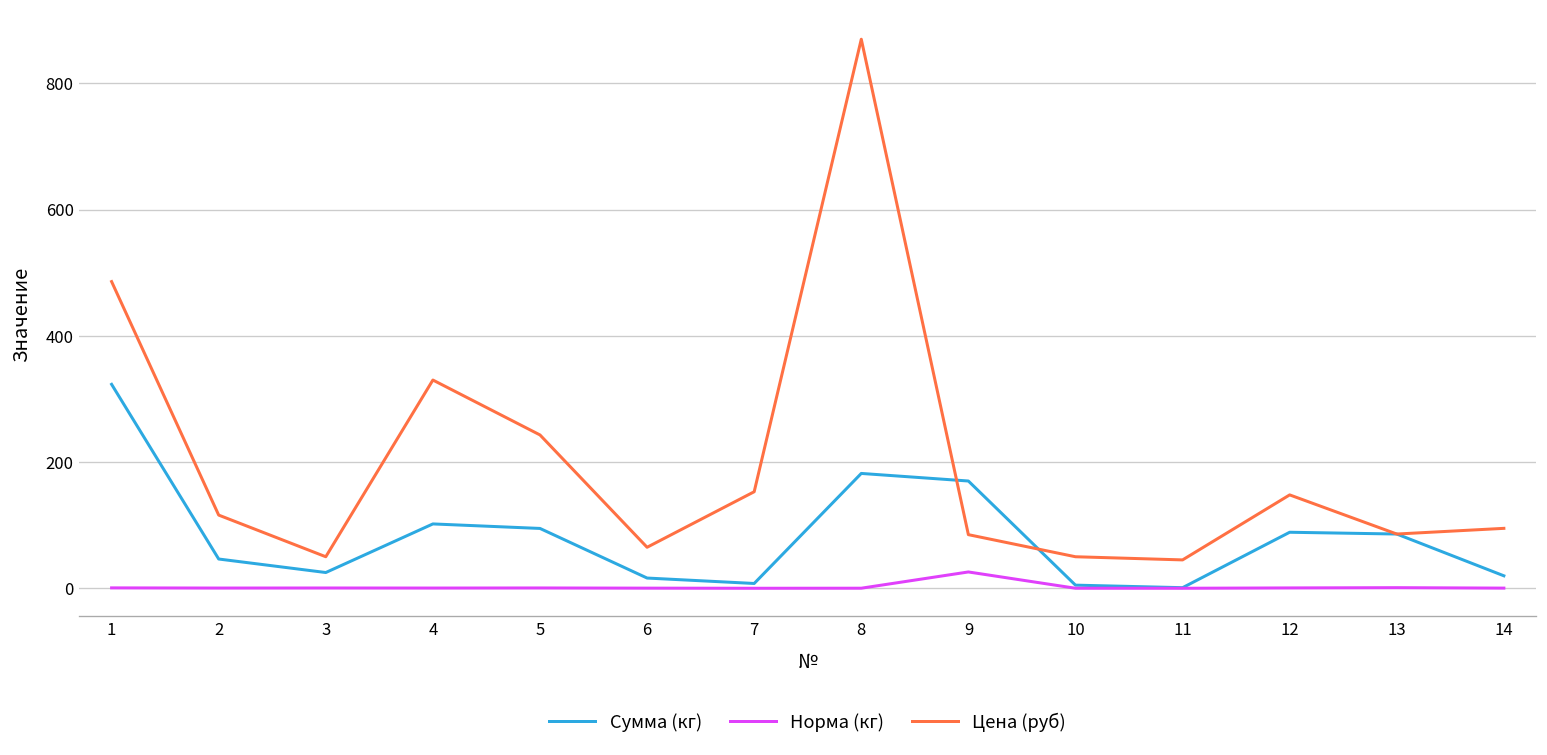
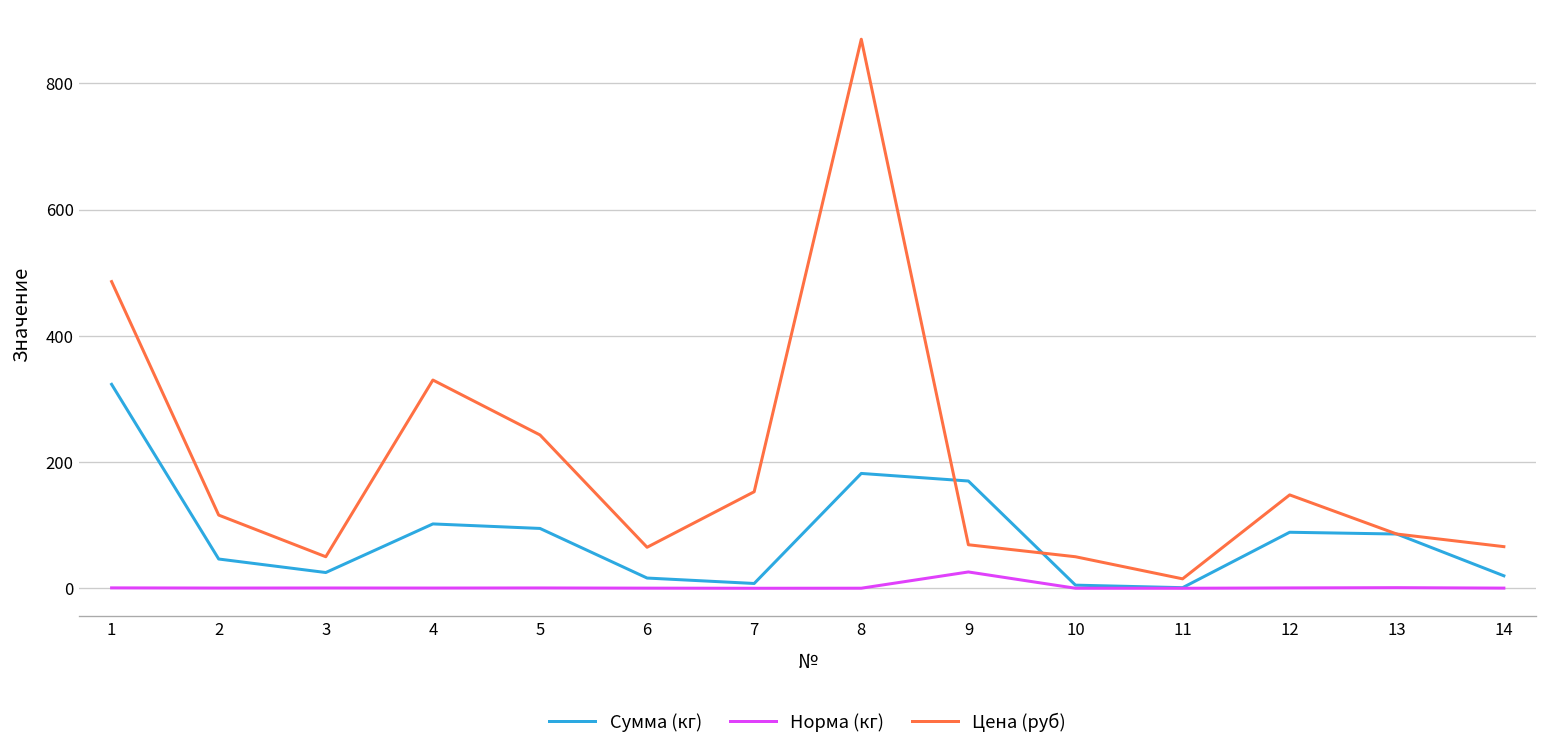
Цена (руб), 9: 90 -> 70
Цена (руб), 11: 50 -> 20
Цена (руб), 14: 100 -> 70
